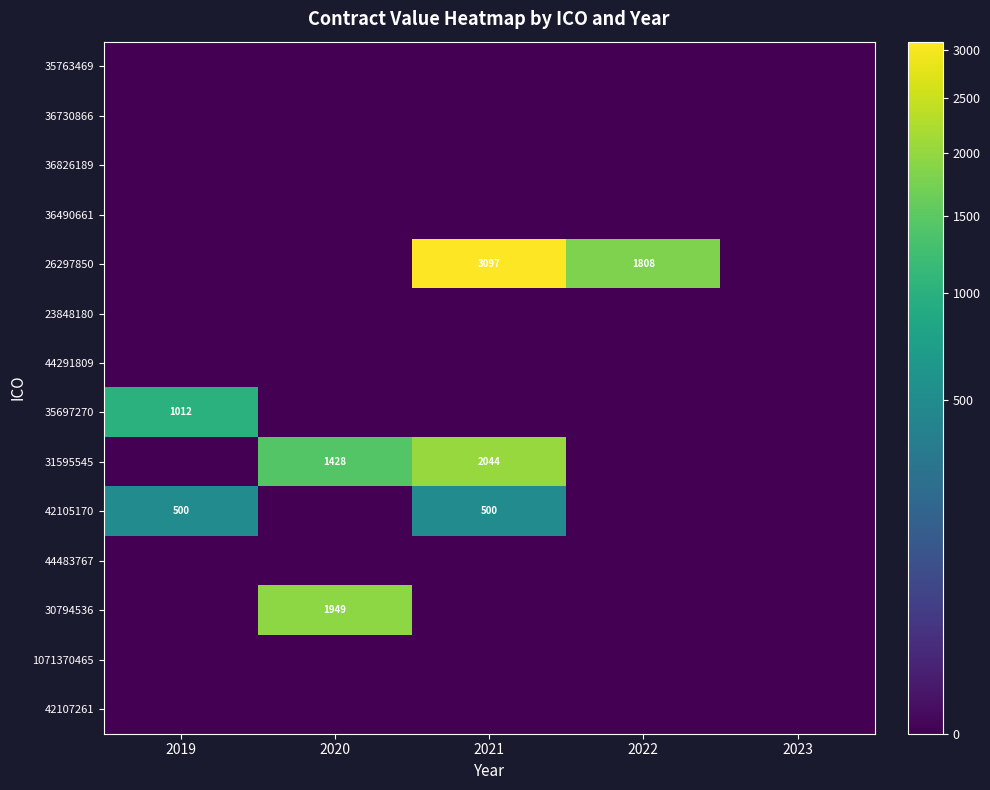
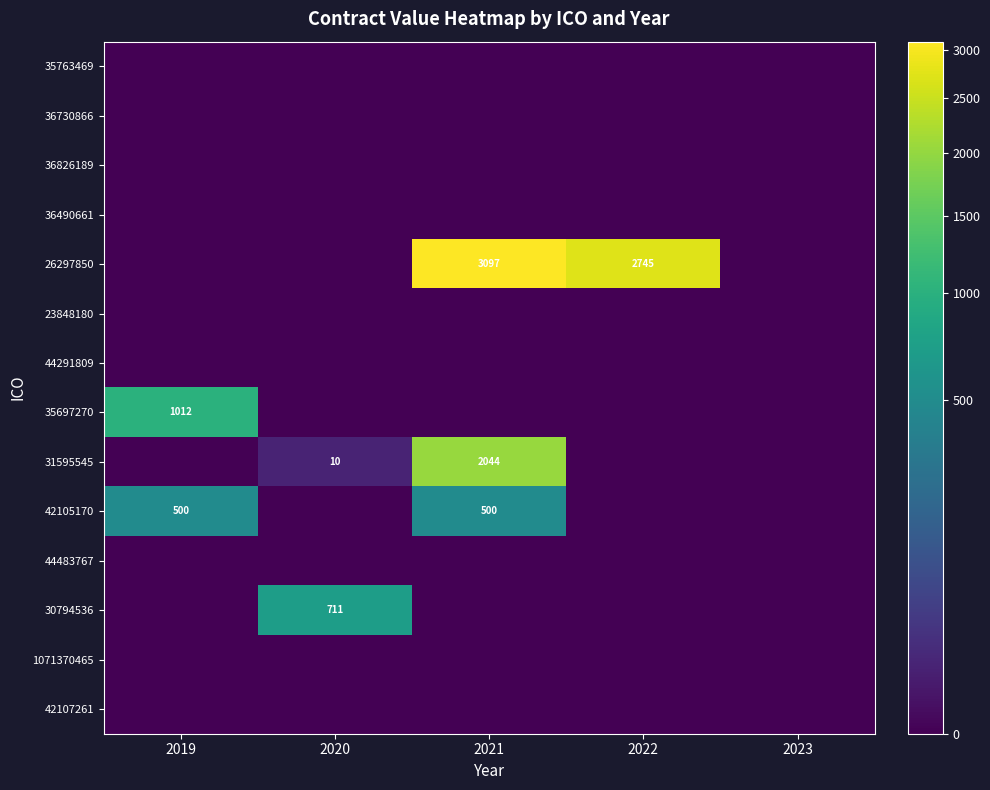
26297850, 2022: 1808 -> 2745
31595545, 2020: 1428 -> 10
30794536, 2020: 1949 -> 711
